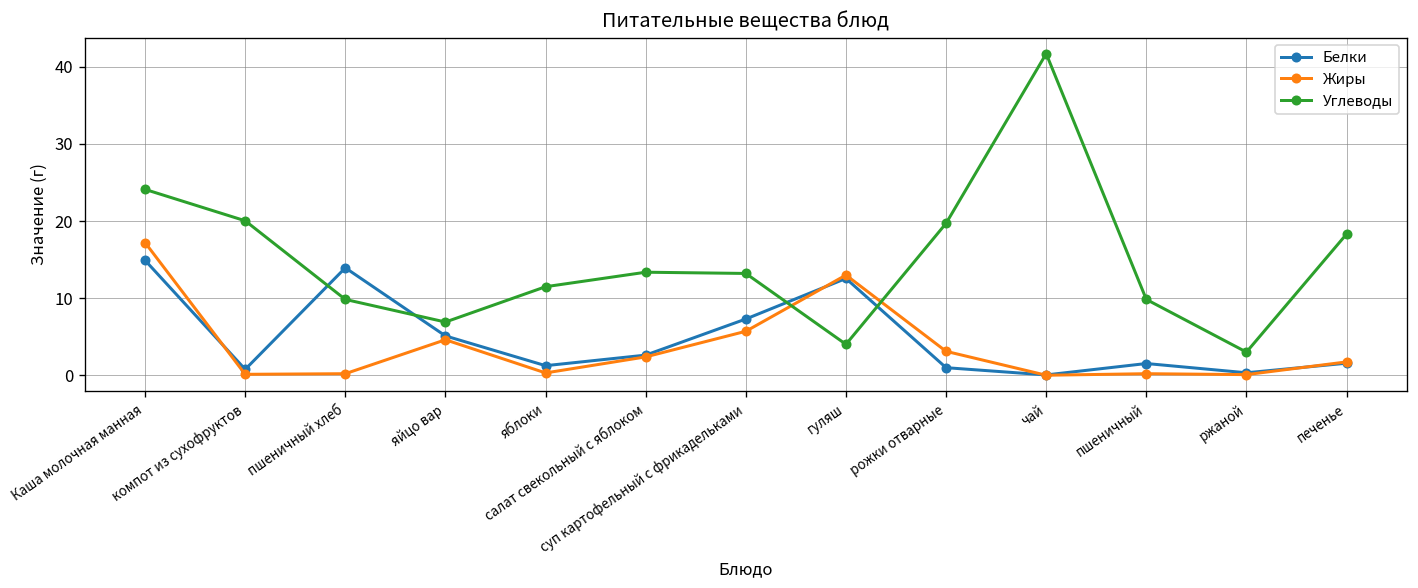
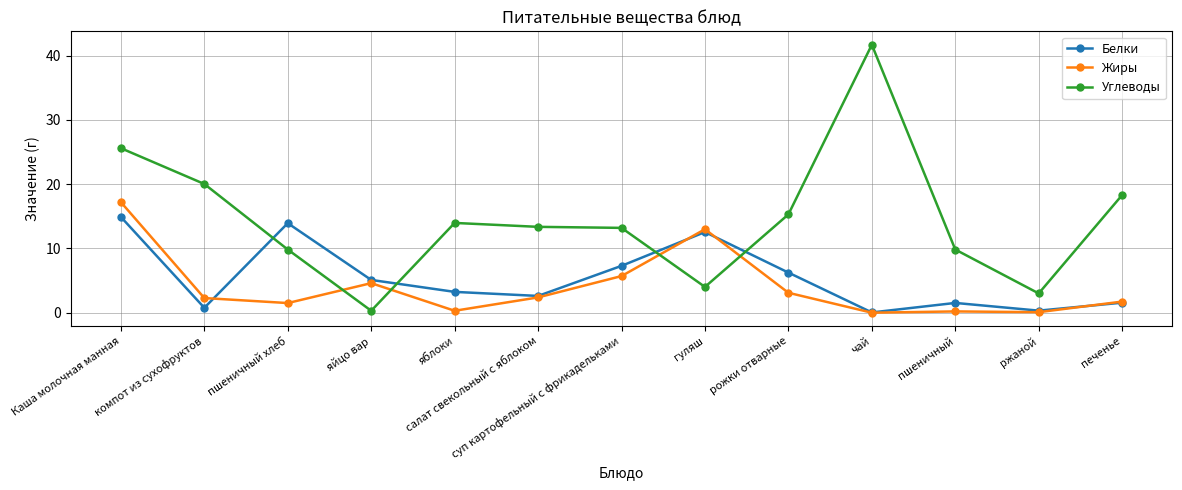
Углеводы, Каша молочная манная: 24 -> 26
Жиры, компот из сухофруктов: 0 -> 2
Жиры, пшеничный хлеб: 0 -> 2
Углеводы, яйцо вар: 7 -> 0
Белки, яблоки: 1 -> 3
Углеводы, яблоки: 11 -> 14
Белки, рожки отварные: 1 -> 6
Углеводы, рожки отварные: 20 -> 15
